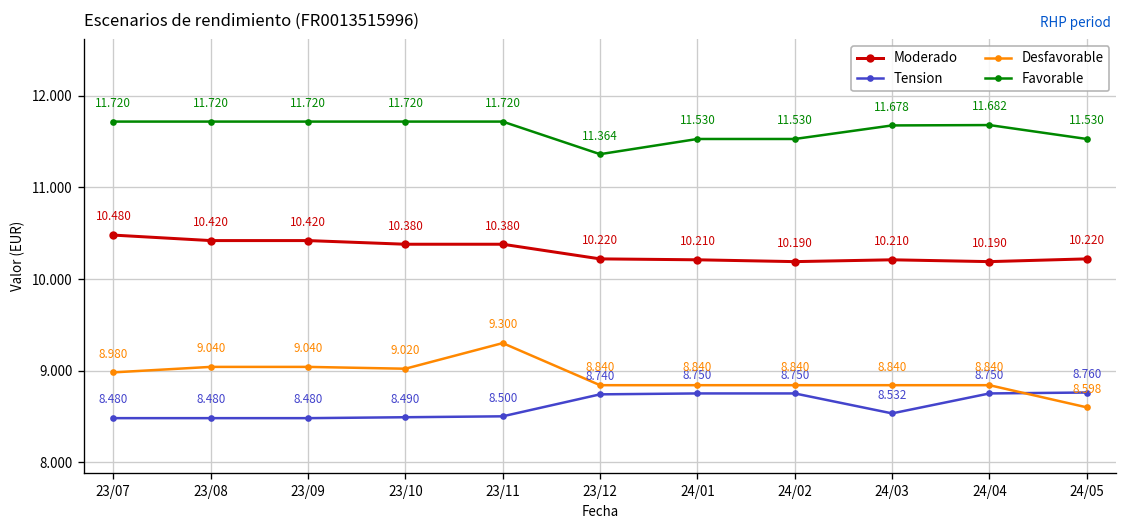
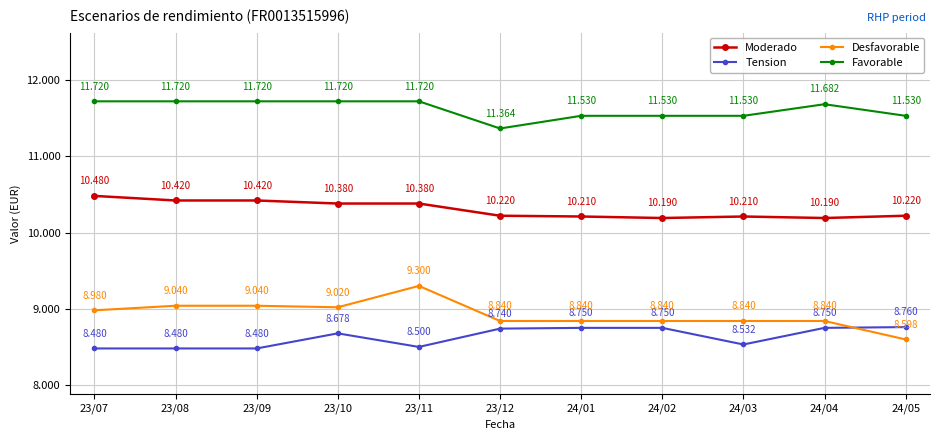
Tension, 23/10: 8.490 -> 8.678
Favorable, 24/03: 11.678 -> 11.530
